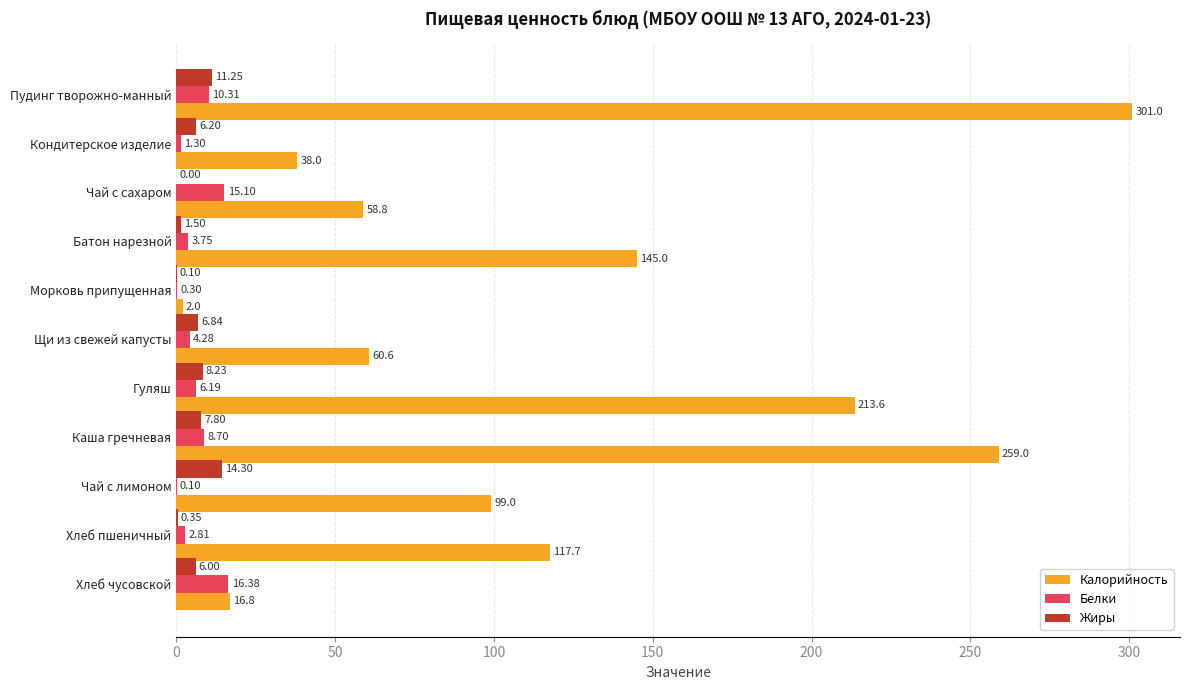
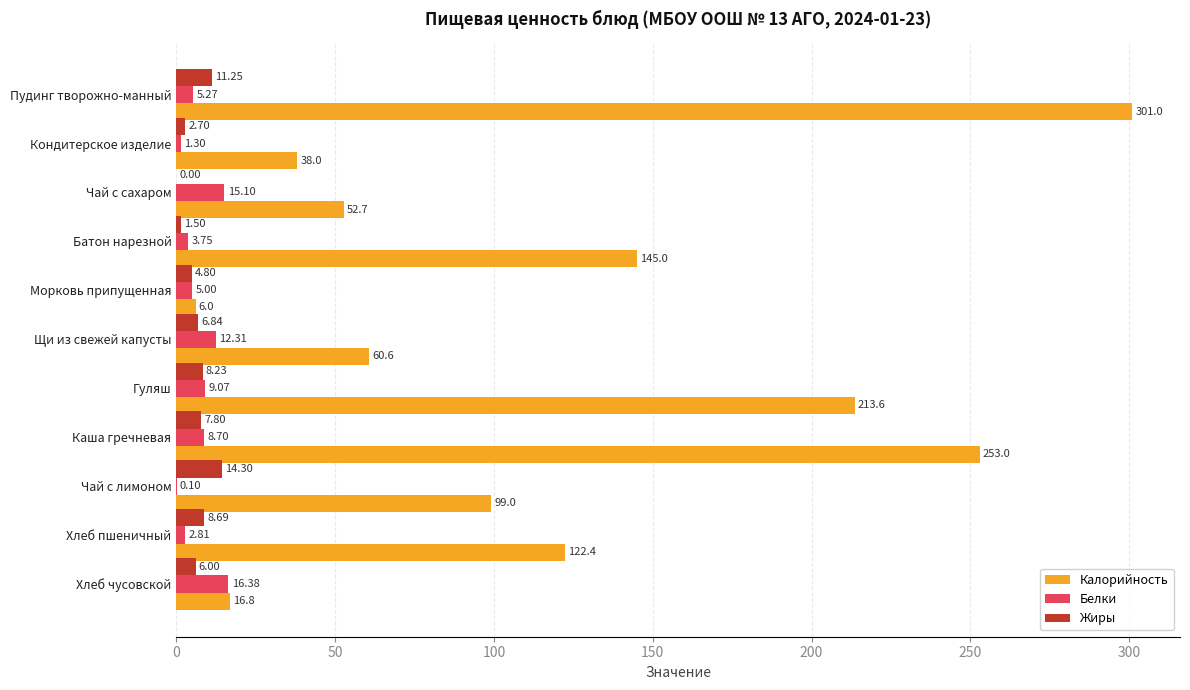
Белки, Пудинг творожно-манный: 10.31 -> 5.27
Жиры, Кондитерское изделие: 6.20 -> 2.70
Калорийность, Чай с сахаром: 58.8 -> 52.7
Жиры, Морковь припущенная: 0.10 -> 4.80
Белки, Морковь припущенная: 0.30 -> 5.00
Калорийность, Морковь припущенная: 2.0 -> 6.0
Белки, Щи из свежей капусты: 4.28 -> 12.31
Белки, Гуляш: 6.19 -> 9.07
Калорийность, Каша гречневая: 259.0 -> 253.0
Жиры, Хлеб пшеничный: 0.35 -> 8.69
Калорийность, Хлеб пшеничный: 117.7 -> 122.4
